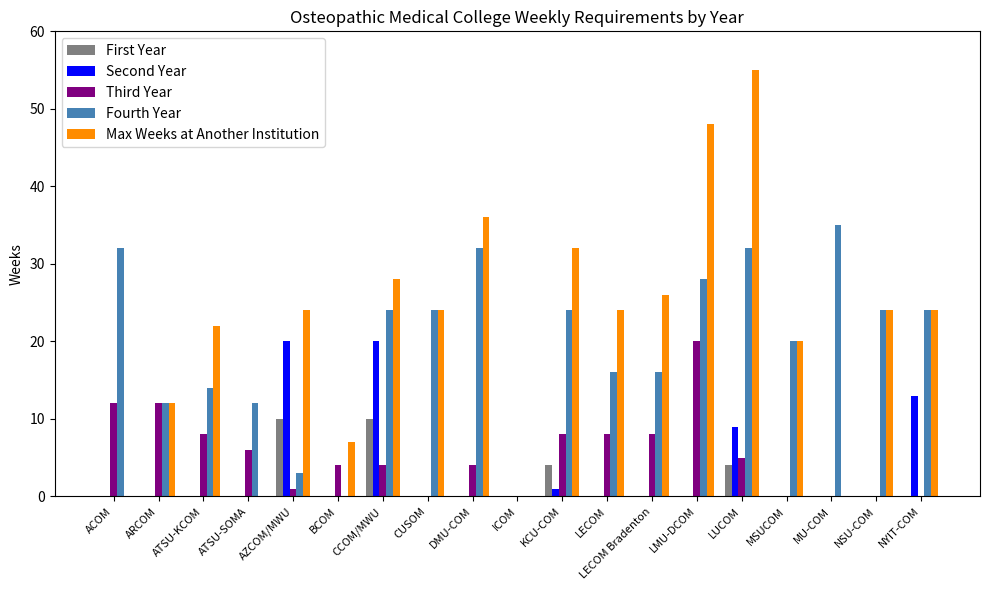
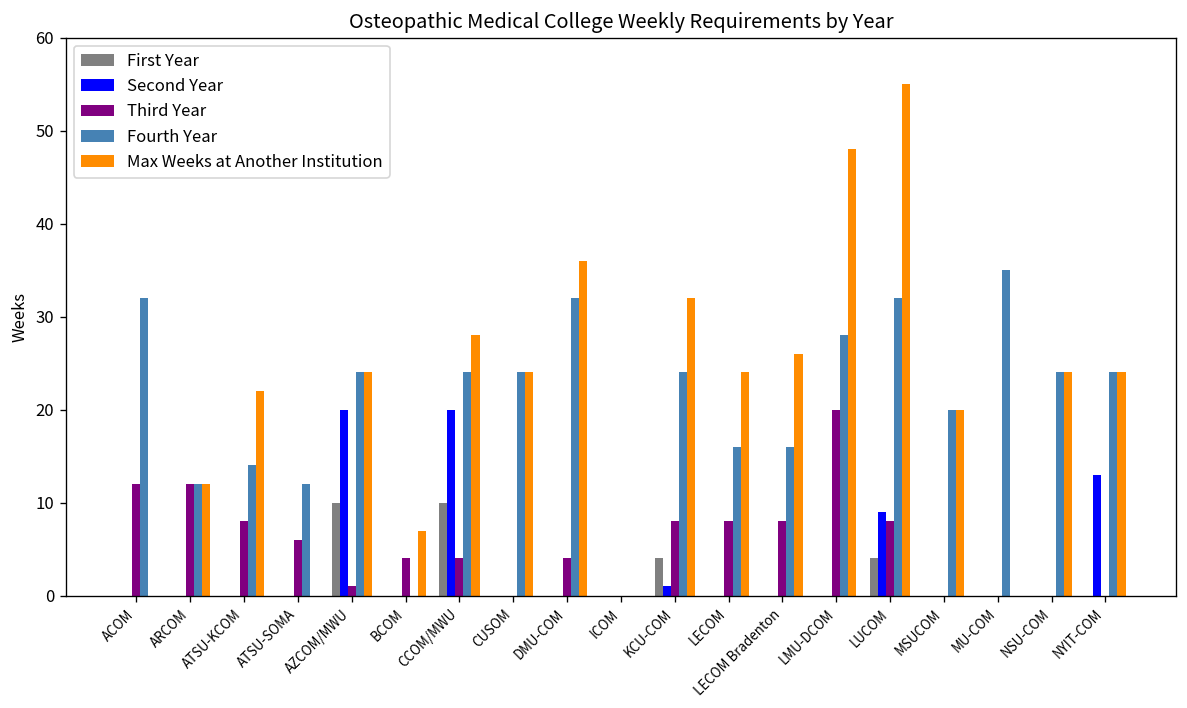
Fourth Year, AZCOM/MWU: 3 -> 24
Third Year, LUCOM: 5 -> 8
